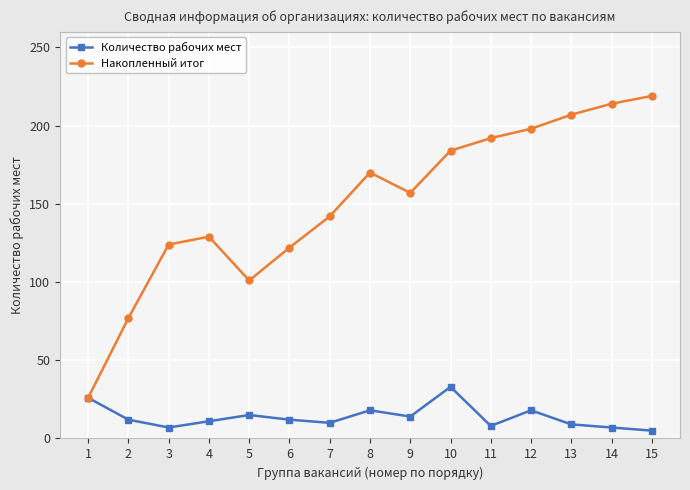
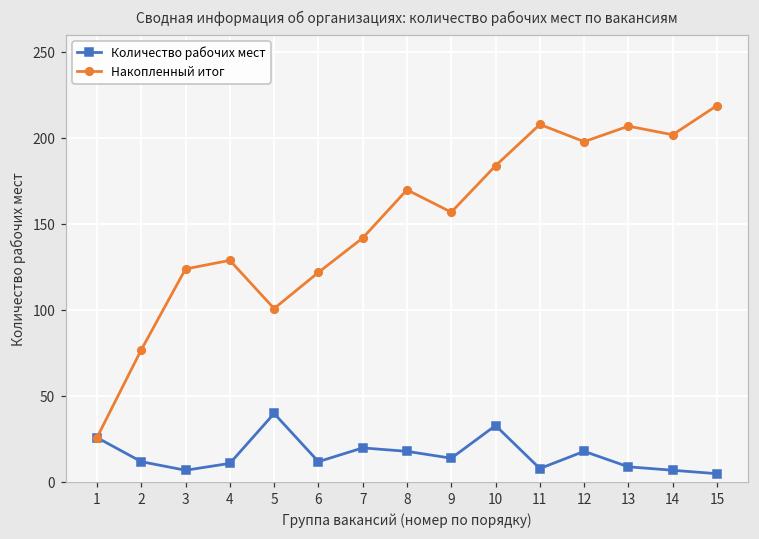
Количество рабочих мест, 5: 15 -> 40
Количество рабочих мест, 7: 10 -> 20
Накопленный итог, 11: 192 -> 208
Накопленный итог, 14: 214 -> 202
